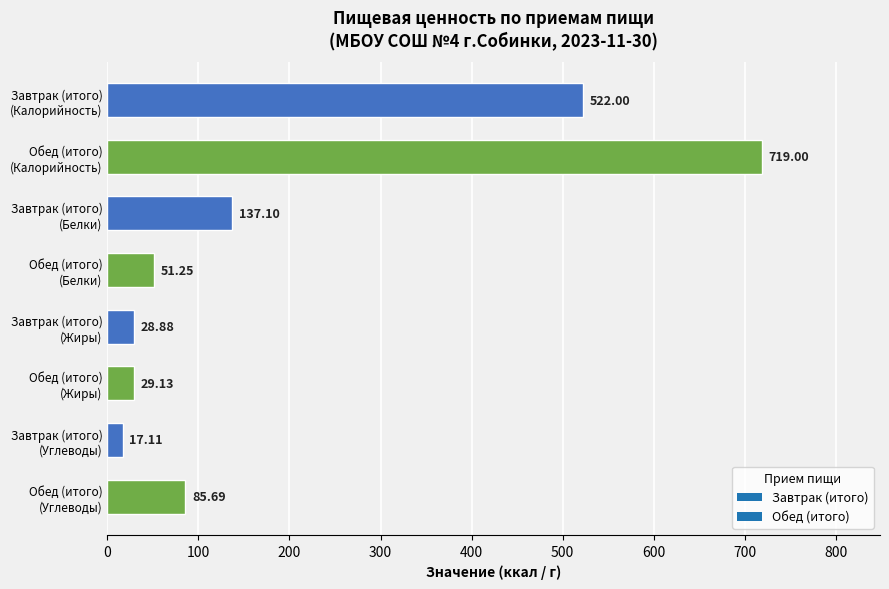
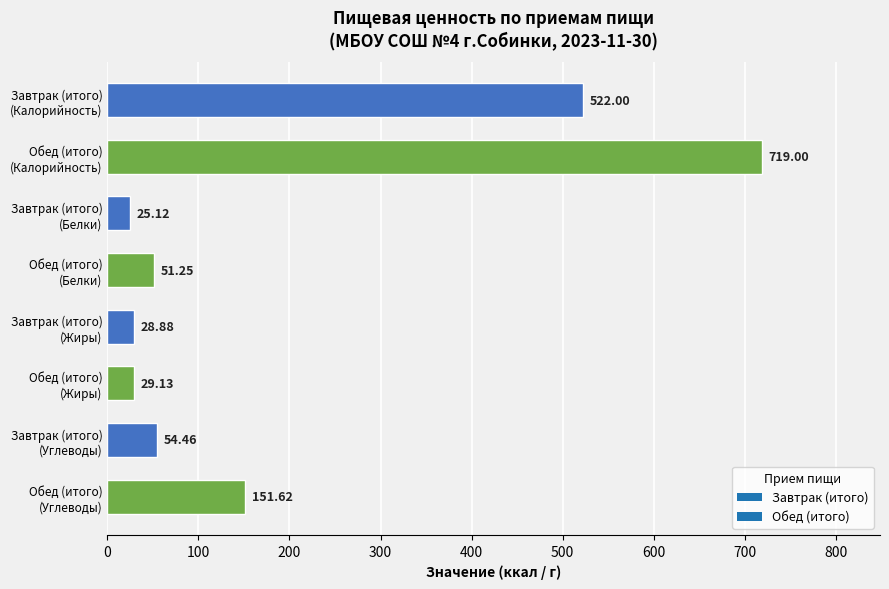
Завтрак (итого) (Белки): 137.10 -> 25.12
Завтрак (итого) (Углеводы): 17.11 -> 54.46
Обед (итого) (Углеводы): 85.69 -> 151.62
